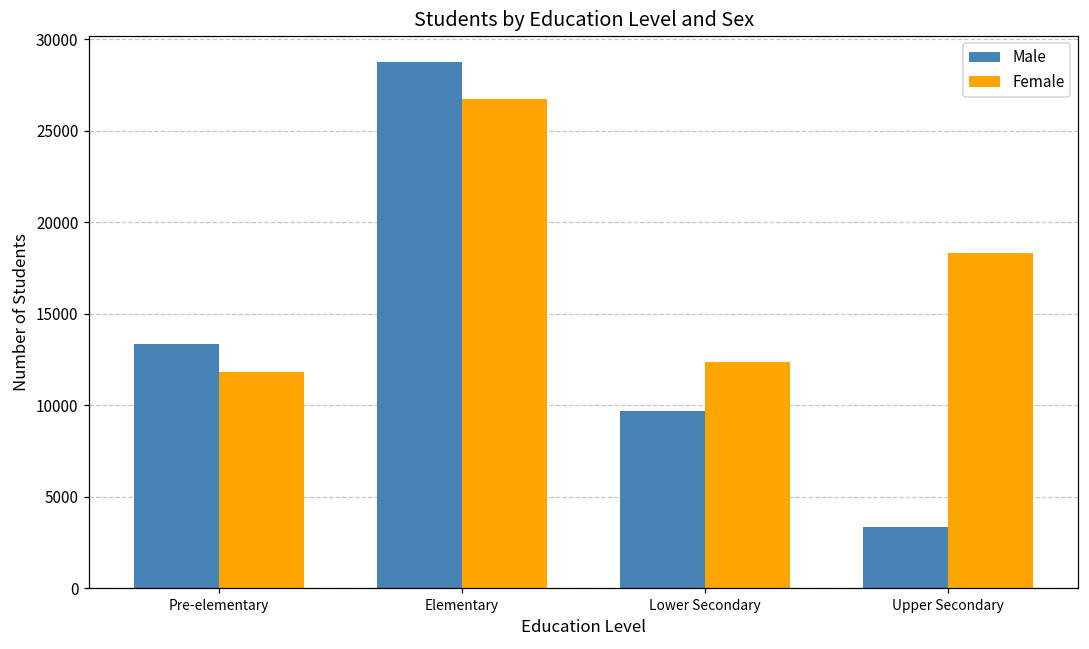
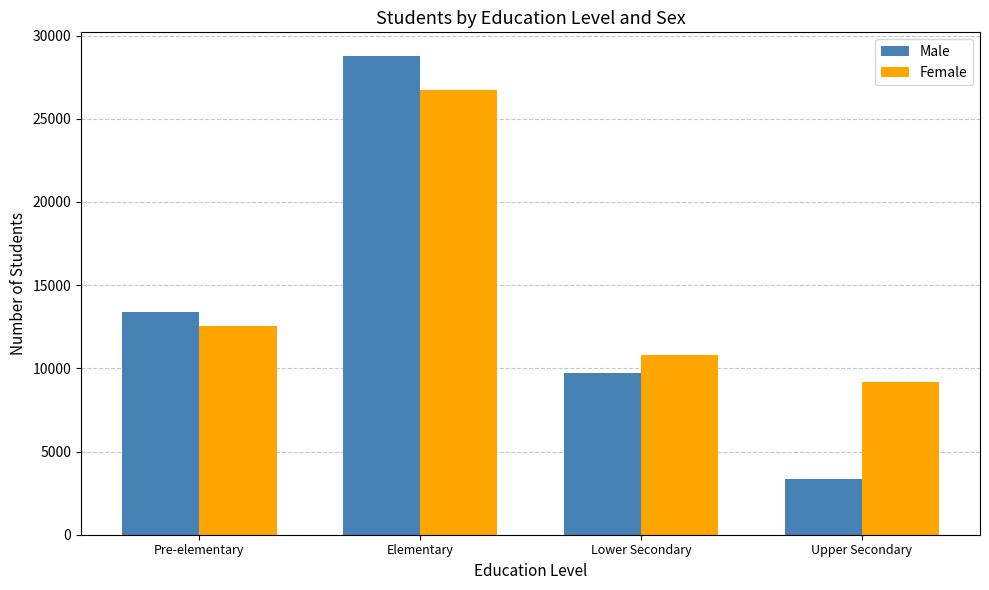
Female, Pre-elementary: 11800 -> 12500
Female, Lower Secondary: 12400 -> 10800
Female, Upper Secondary: 18300 -> 9200
